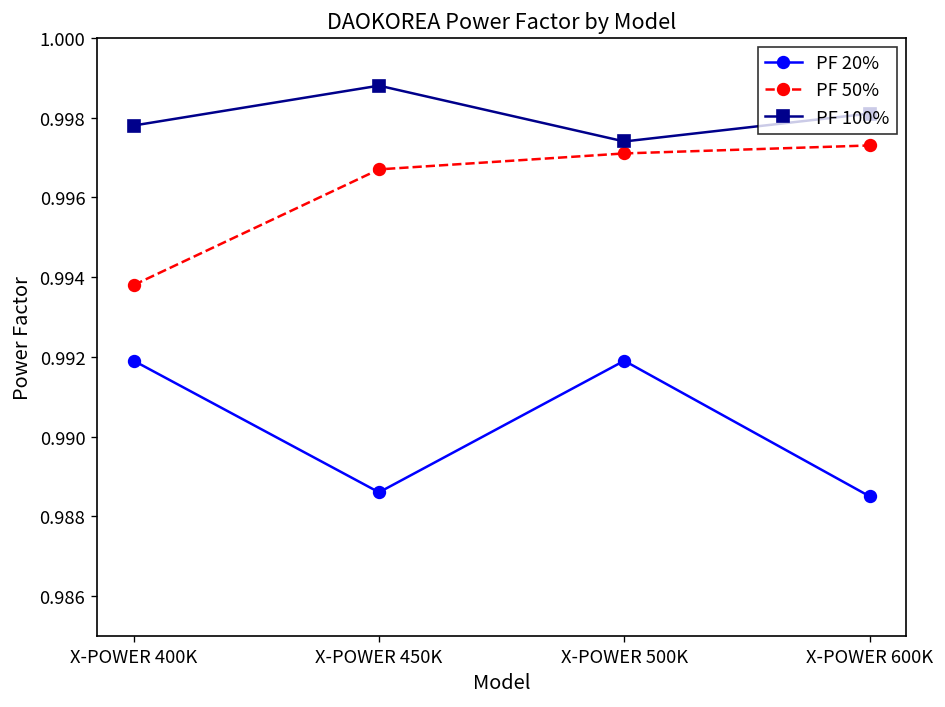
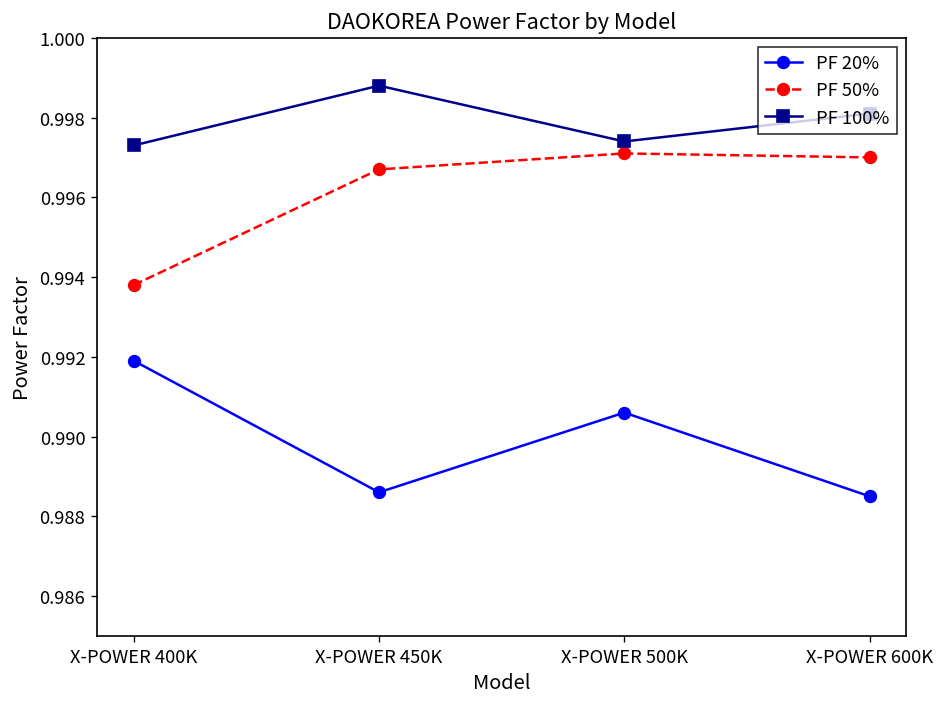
PF 100%, X-POWER 400K: 0.9978 -> 0.9973
PF 20%, X-POWER 500K: 0.9919 -> 0.9906
PF 50%, X-POWER 600K: 0.9973 -> 0.9970
